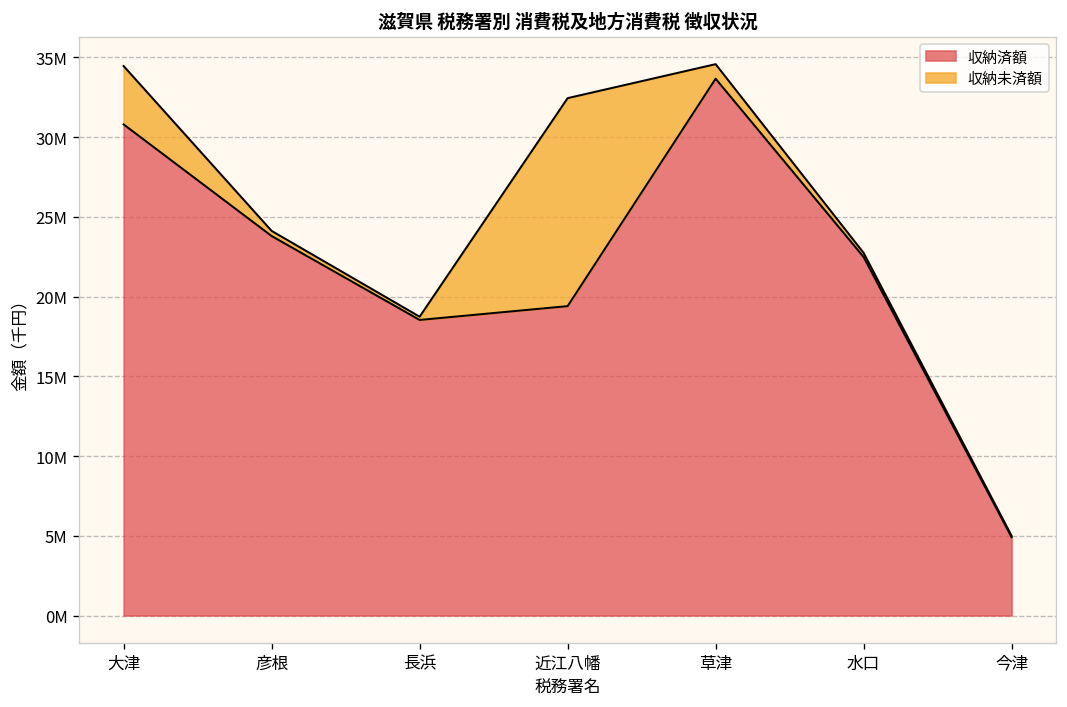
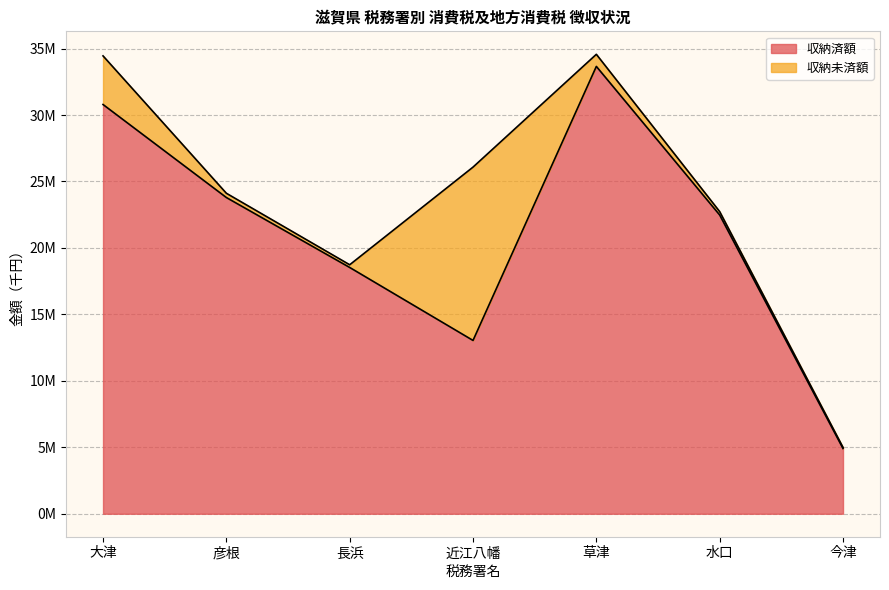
収納済額, 近江八幡: 19400000 -> 13000000
